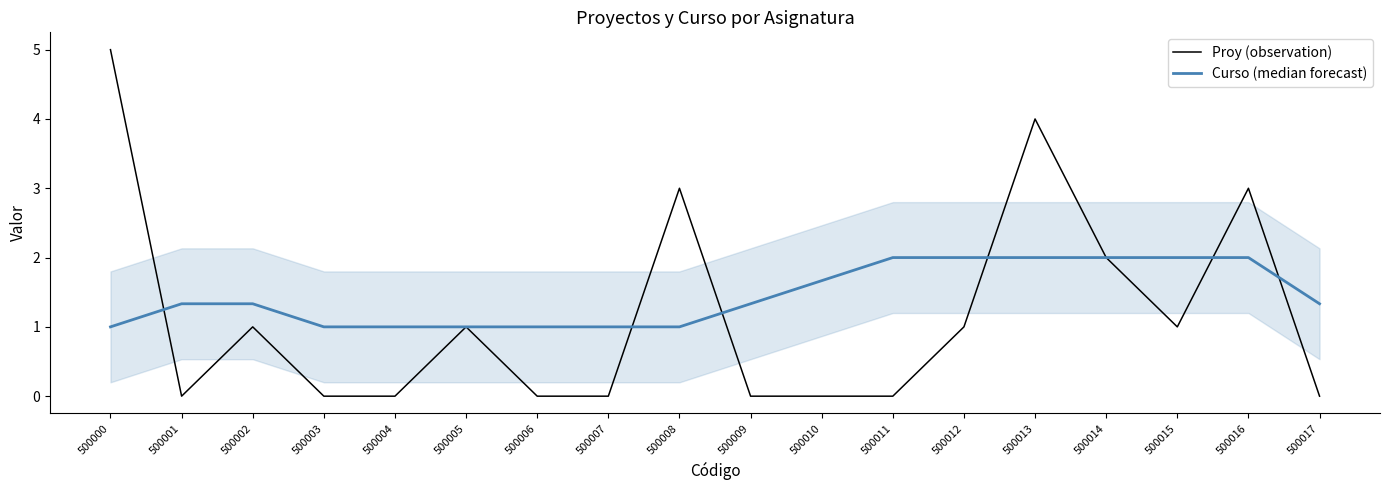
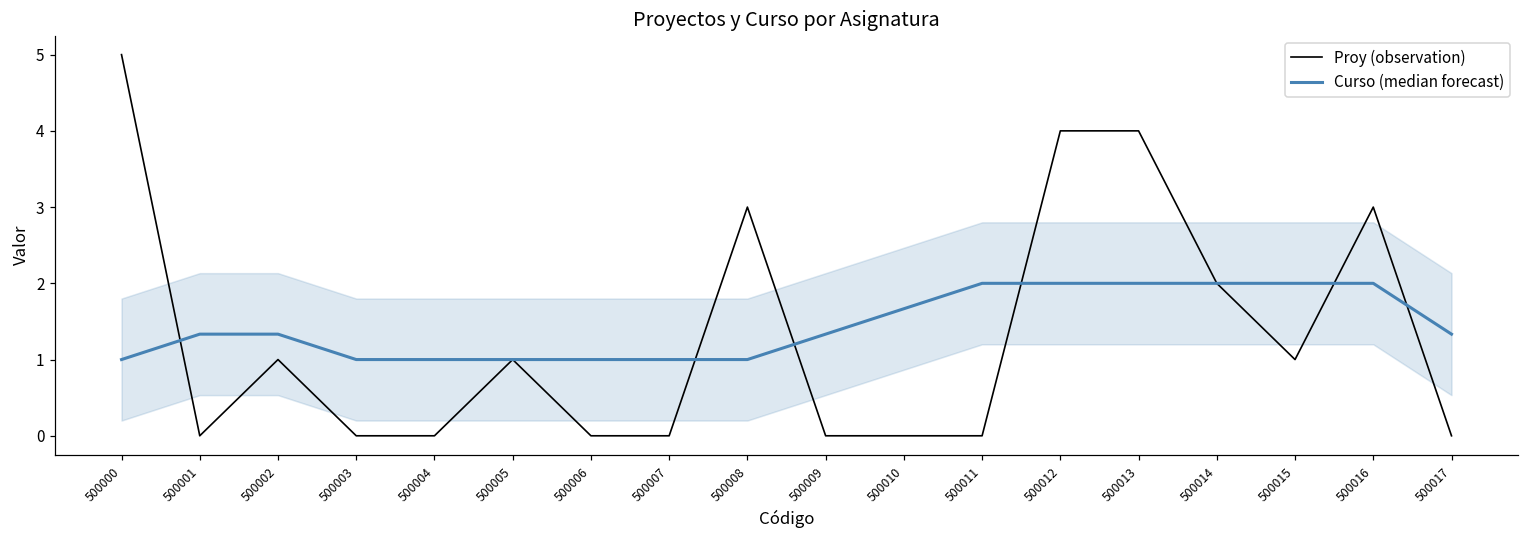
Proy (observation), 500012: 1 -> 4
